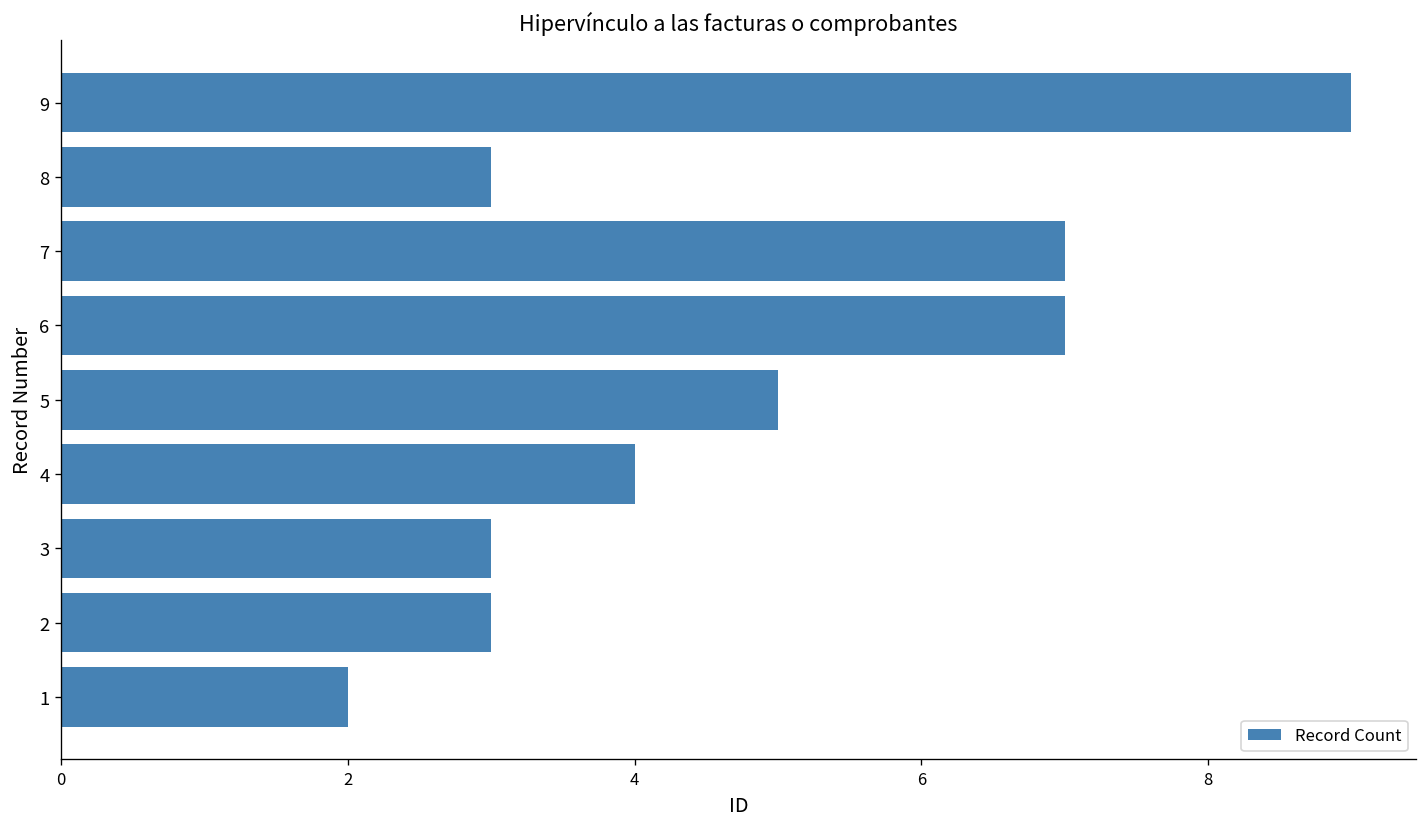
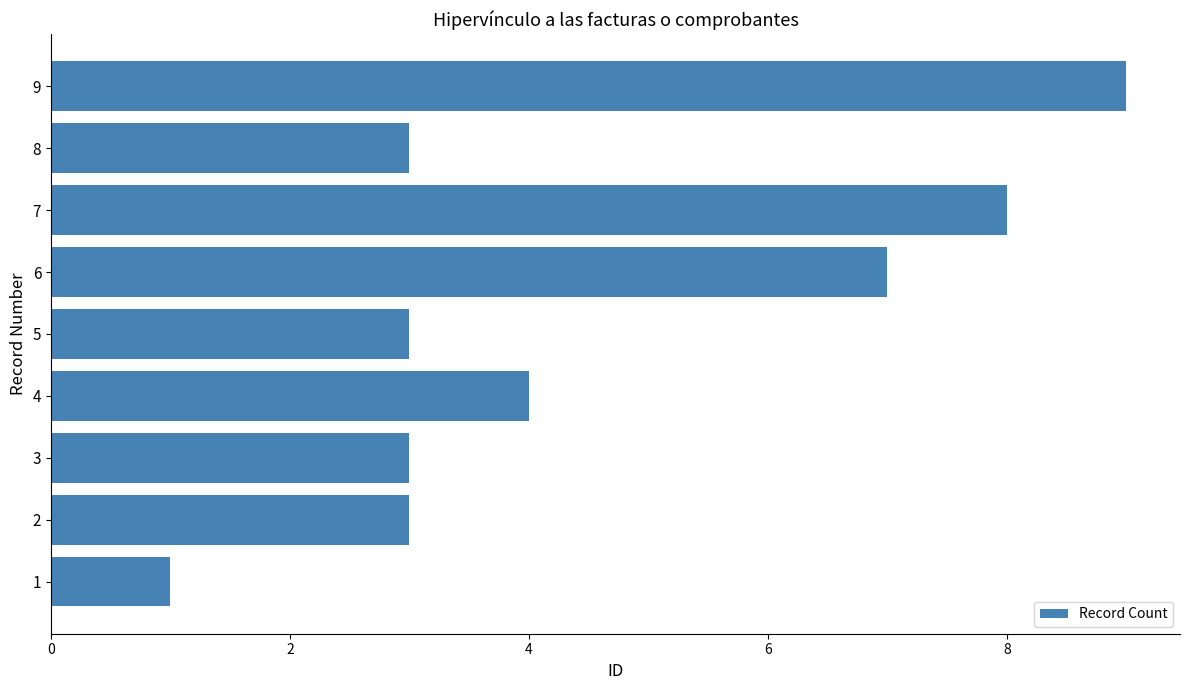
7: 7 -> 8
5: 5 -> 3
1: 2 -> 1
